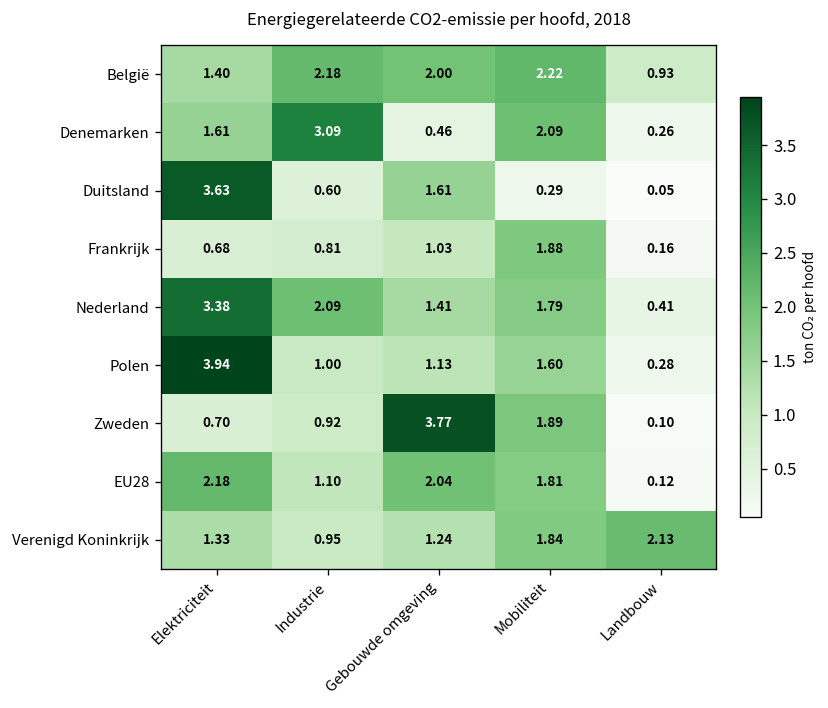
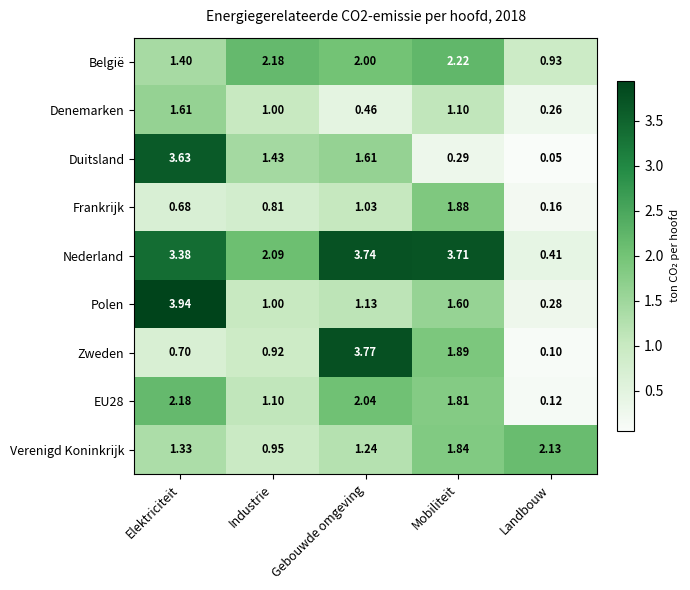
Denemarken, Industrie: 3.09 -> 1.00
Denemarken, Mobiliteit: 2.09 -> 1.10
Duitsland, Industrie: 0.60 -> 1.43
Nederland, Gebouwde omgeving: 1.41 -> 3.74
Nederland, Mobiliteit: 1.79 -> 3.71
